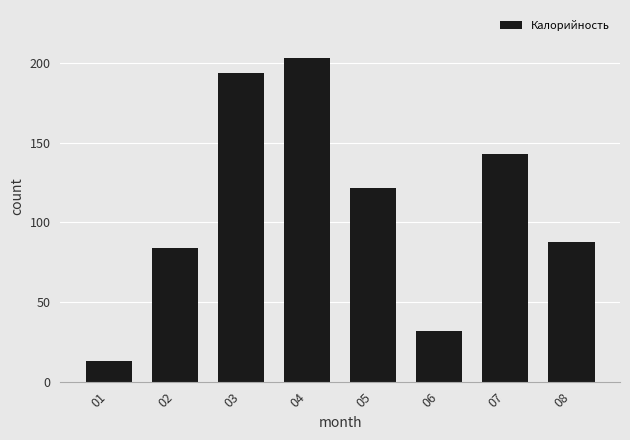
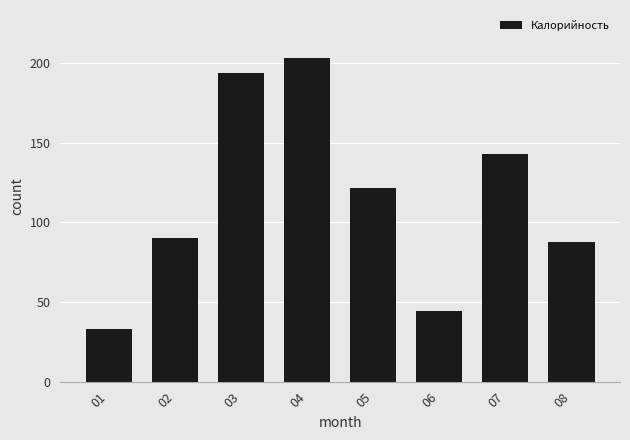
01: 13 -> 33
02: 84 -> 90
06: 32 -> 45
